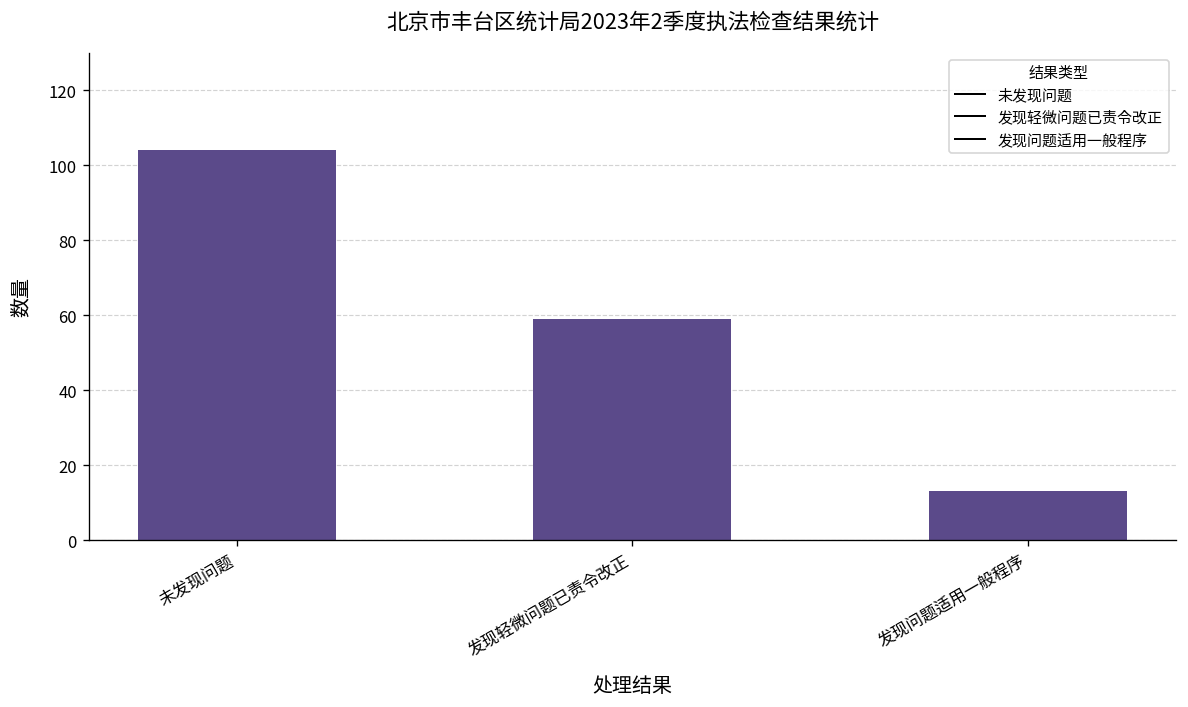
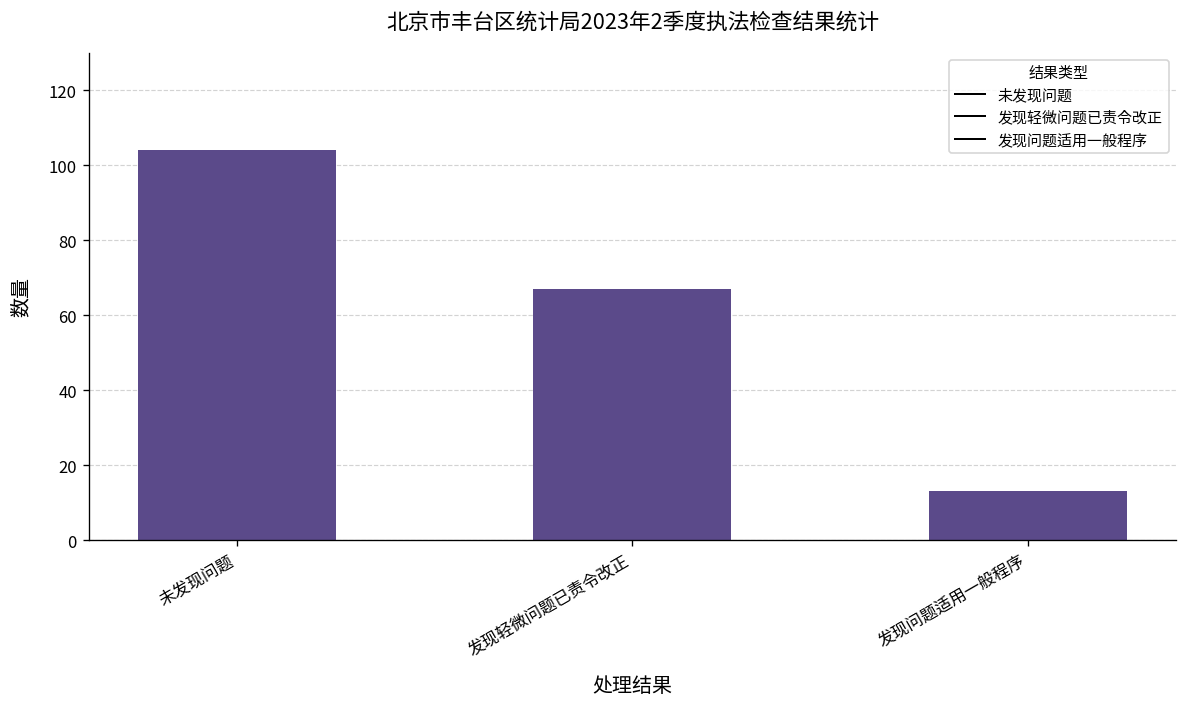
发现轻微问题已责令改正: 59 -> 67
